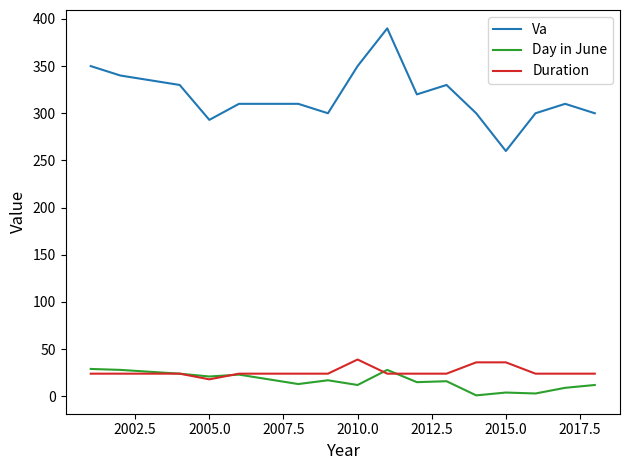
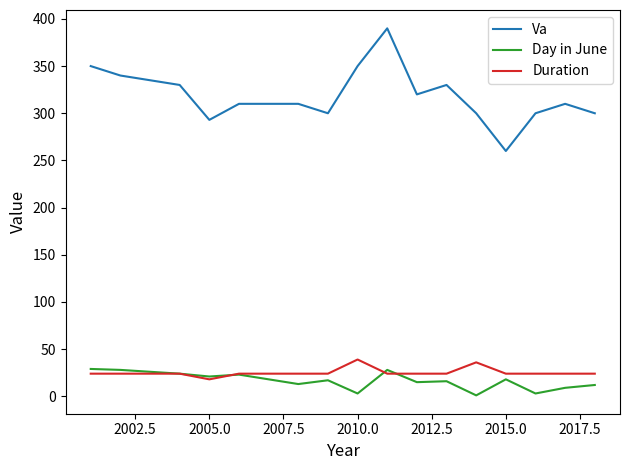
Day in June, 2010.0: 10 -> 0
Day in June, 2015.0: 0 -> 20
Duration, 2015.0: 40 -> 20
